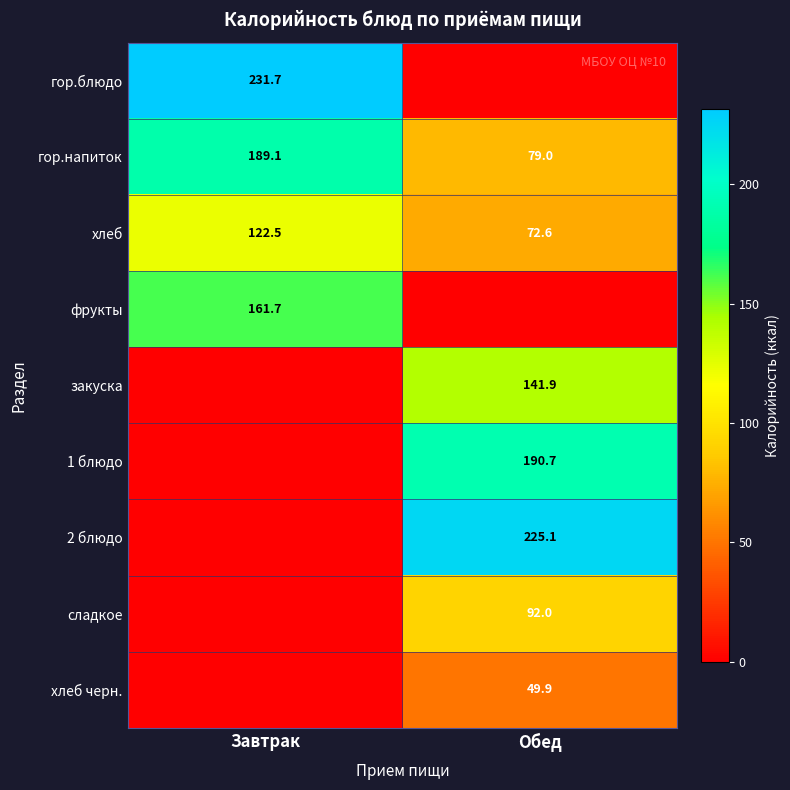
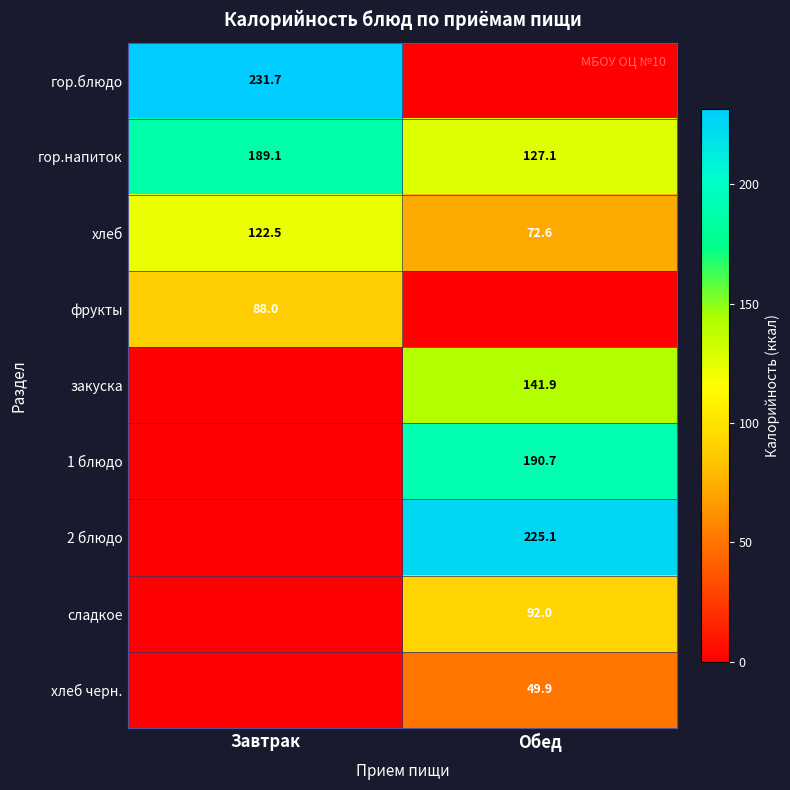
гор.напиток, Обед: 79.0 -> 127.1
фрукты, Завтрак: 161.7 -> 88.0
